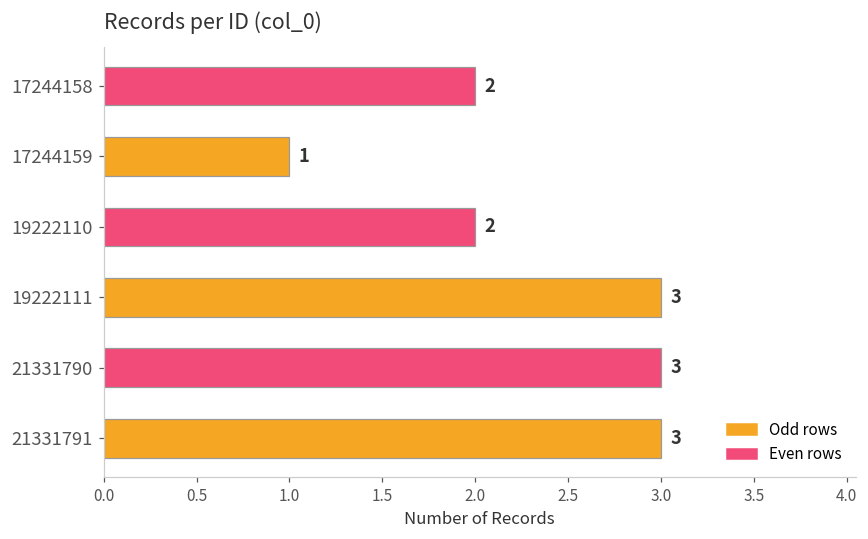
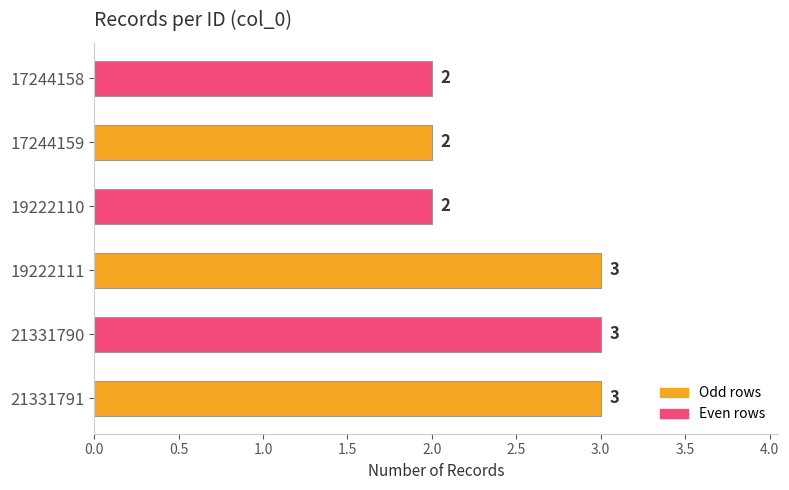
17244159: 1 -> 2
